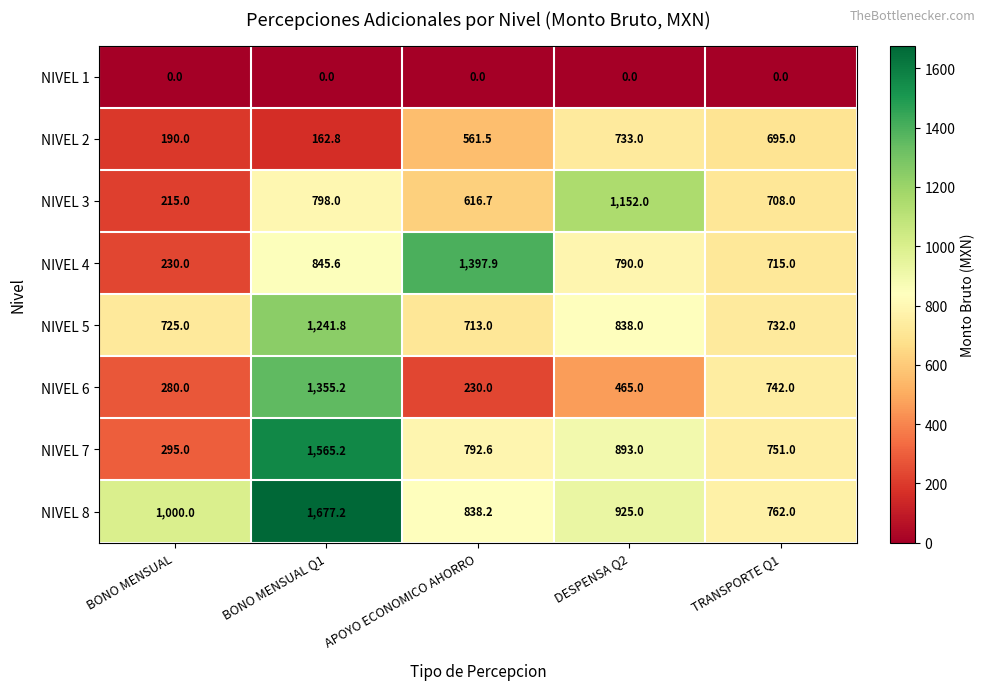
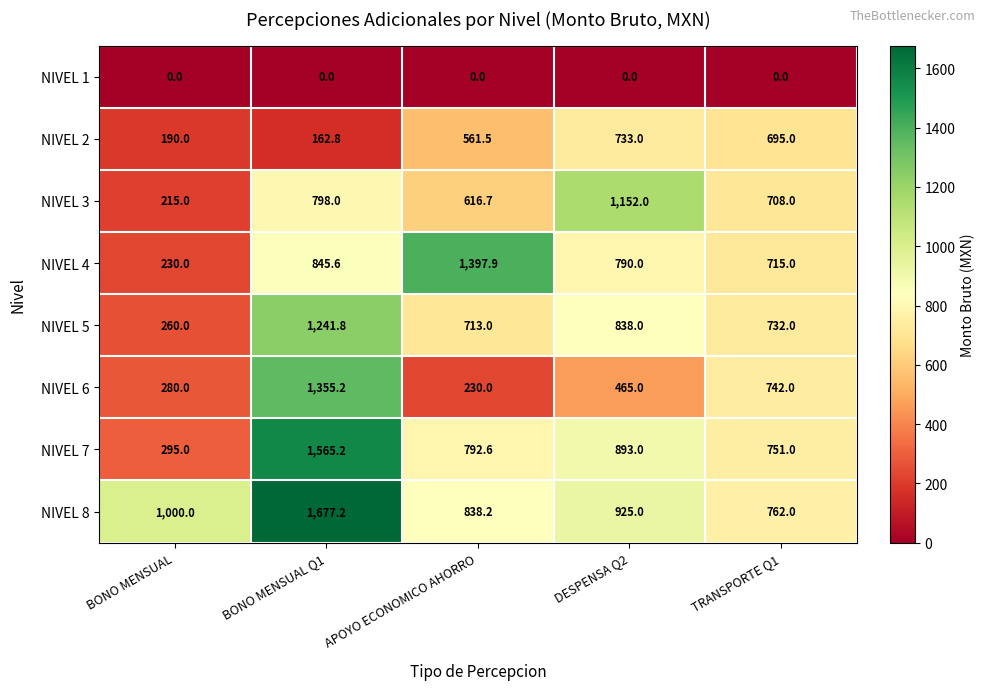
NIVEL 5, BONO MENSUAL: 725.0 -> 260.0
